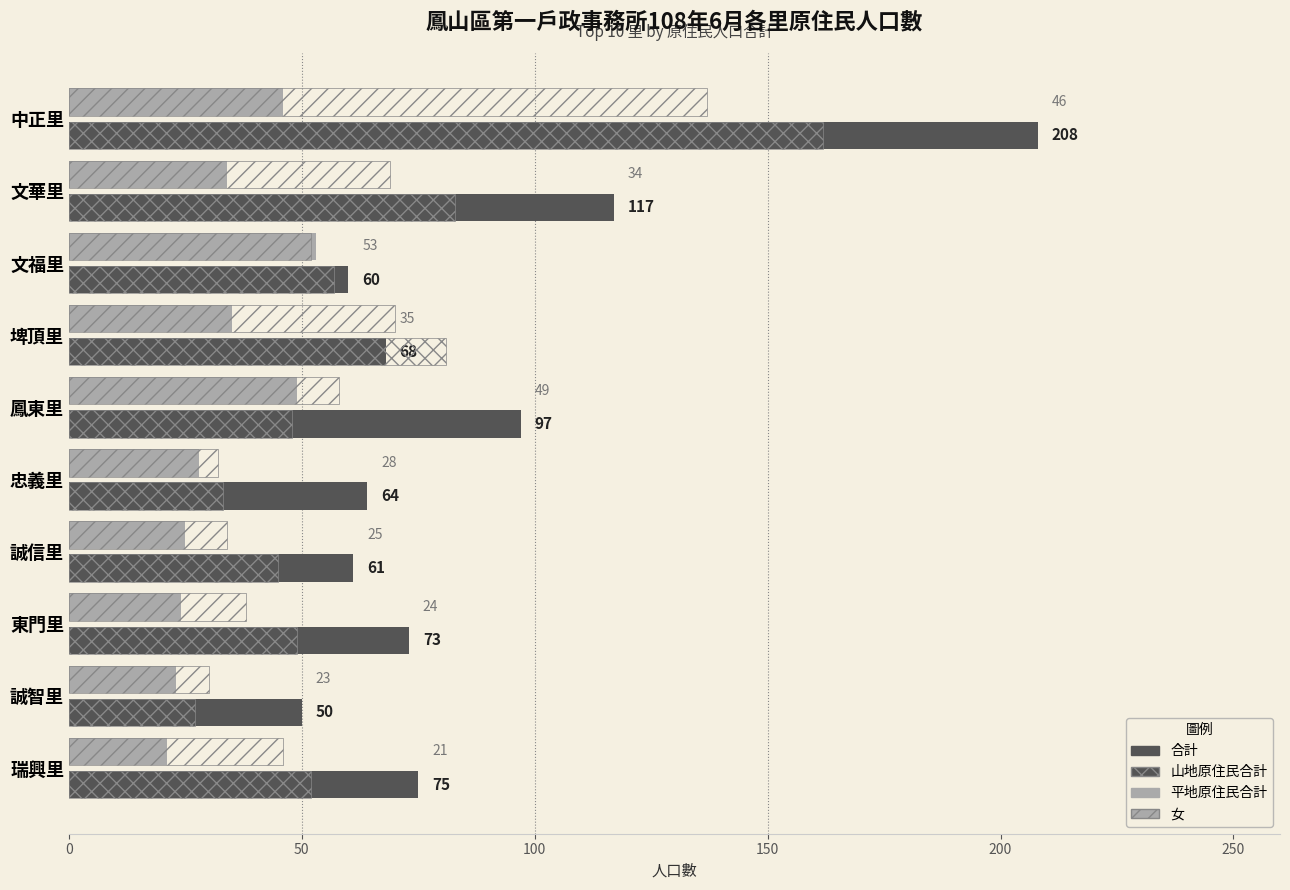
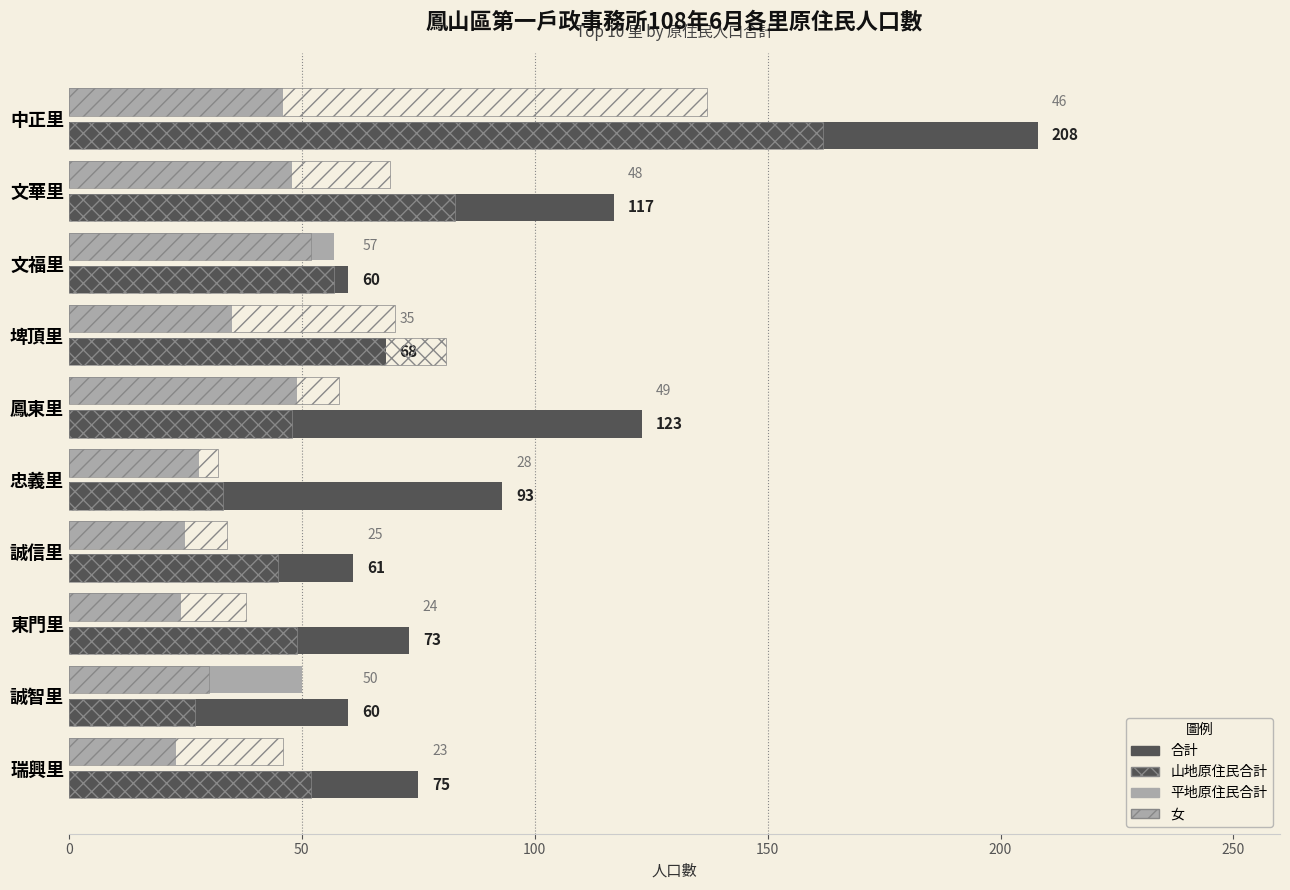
平地原住民合計, 文華里: 34 -> 48
平地原住民合計, 文福里: 53 -> 57
合計, 鳳東里: 97 -> 123
合計, 忠義里: 64 -> 93
平地原住民合計, 誠智里: 23 -> 50
合計, 誠智里: 50 -> 60
平地原住民合計, 瑞興里: 21 -> 23
